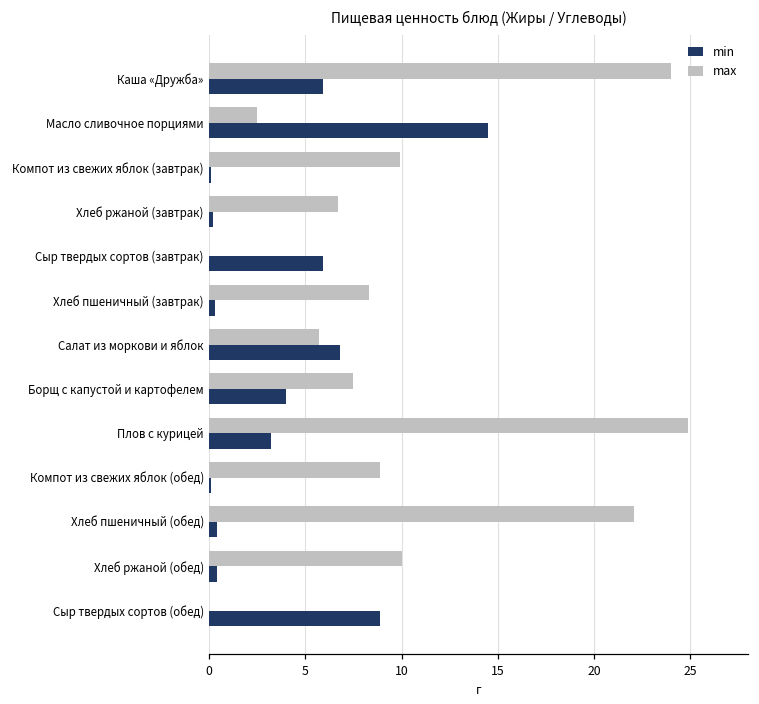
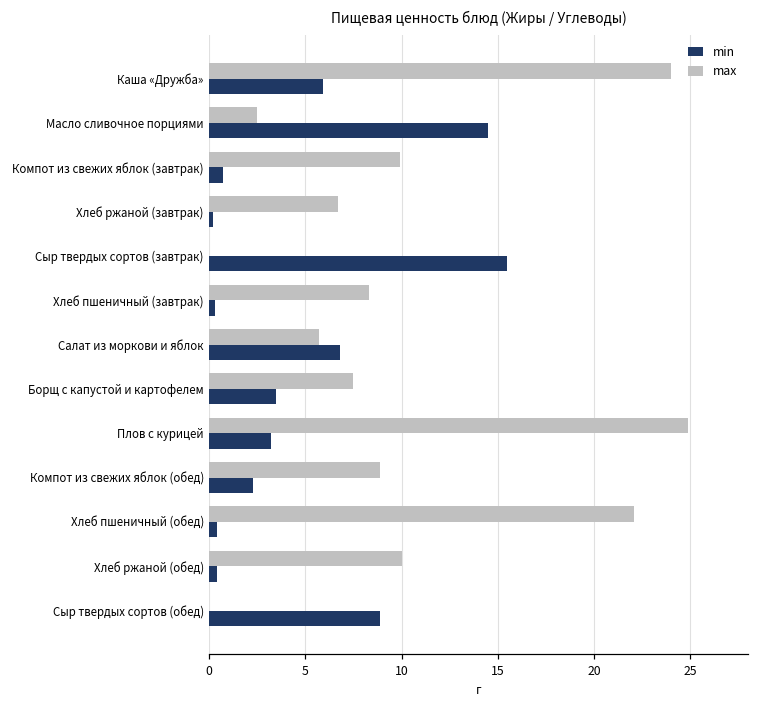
min, Компот из свежих яблок (завтрак): 0.1 -> 0.7
min, Сыр твердых сортов (завтрак): 5.9 -> 15.5
min, Борщ с капустой и картофелем: 4.0 -> 3.5
min, Компот из свежих яблок (обед): 0.1 -> 2.3
